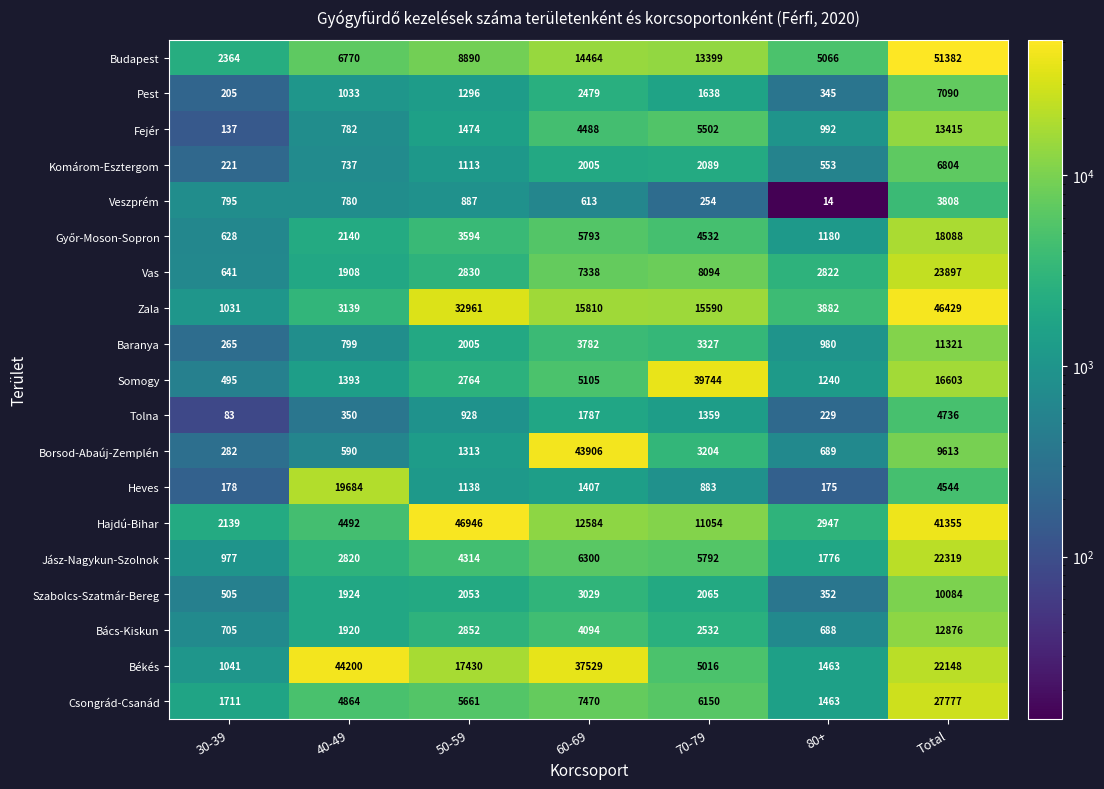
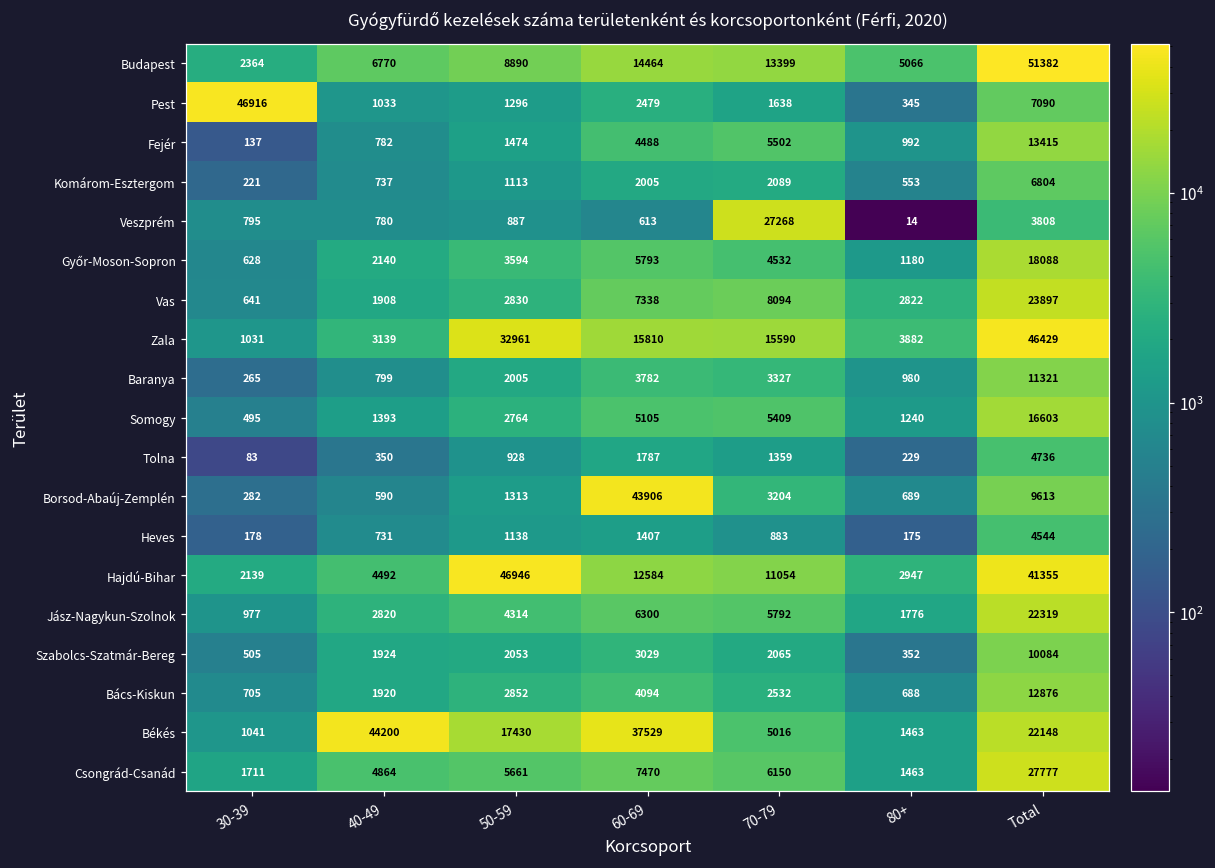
Pest, 30-39: 205 -> 46916
Veszprém, 70-79: 254 -> 27268
Somogy, 70-79: 39744 -> 5409
Heves, 40-49: 19684 -> 731
